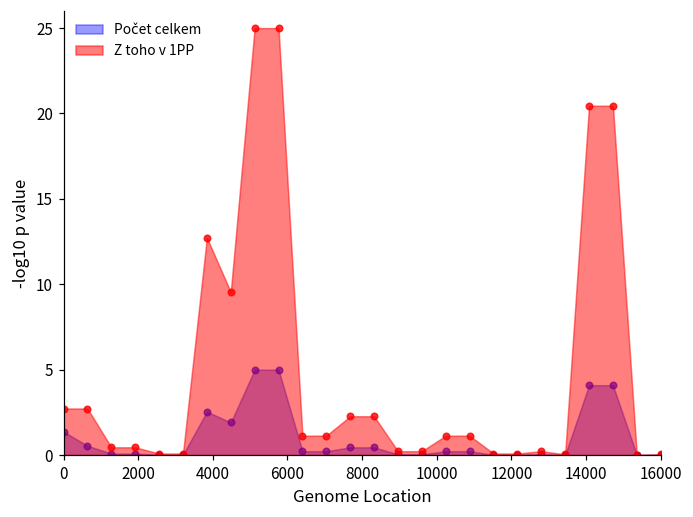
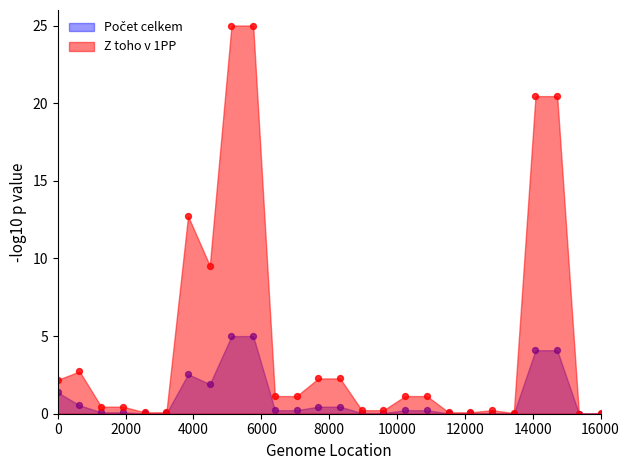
Z toho v 1PP, 0: 2.7 -> 2.2
